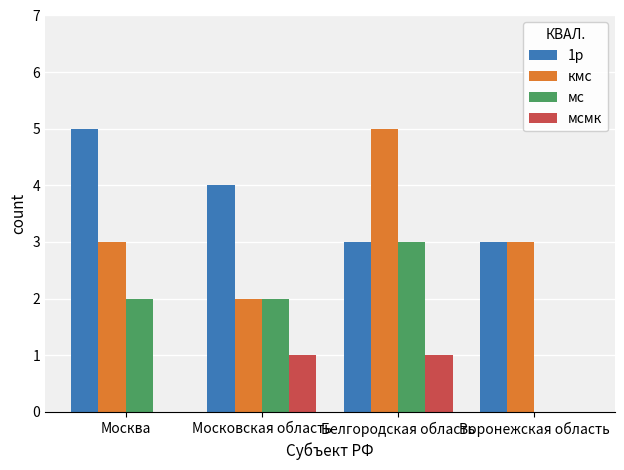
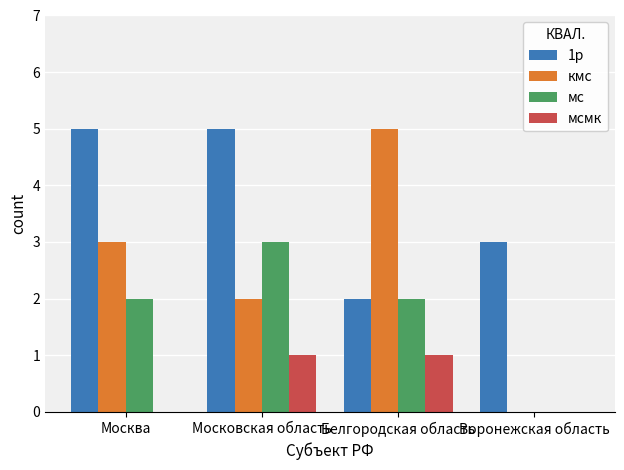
1р, Московская область: 4 -> 5
мс, Московская область: 2 -> 3
1р, Белгородская область: 3 -> 2
мс, Белгородская область: 3 -> 2
кмс, Воронежская область: 3 -> 0
